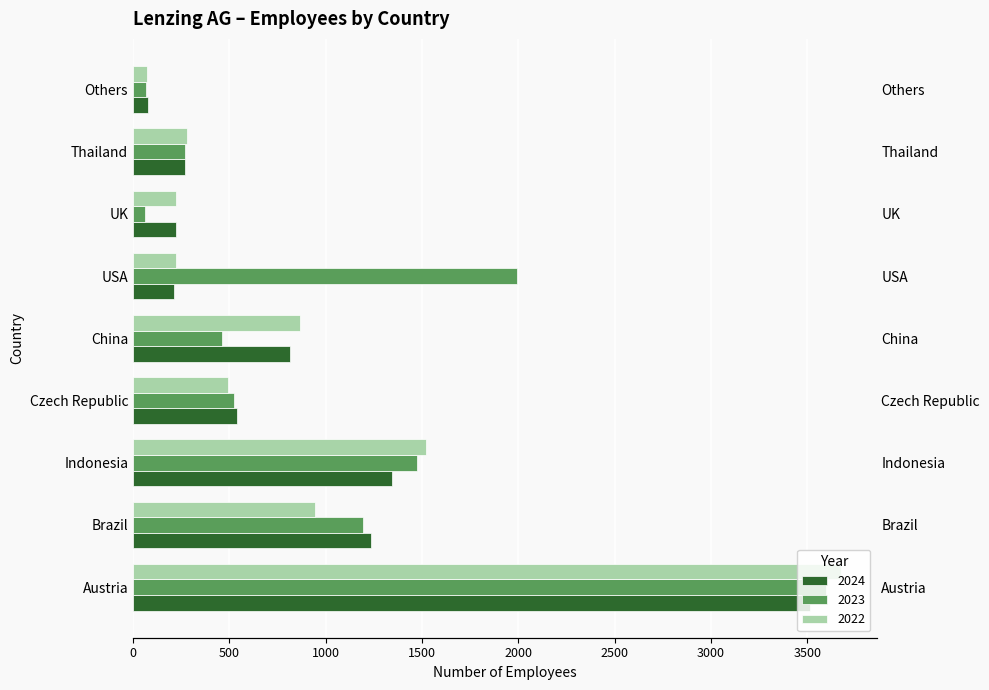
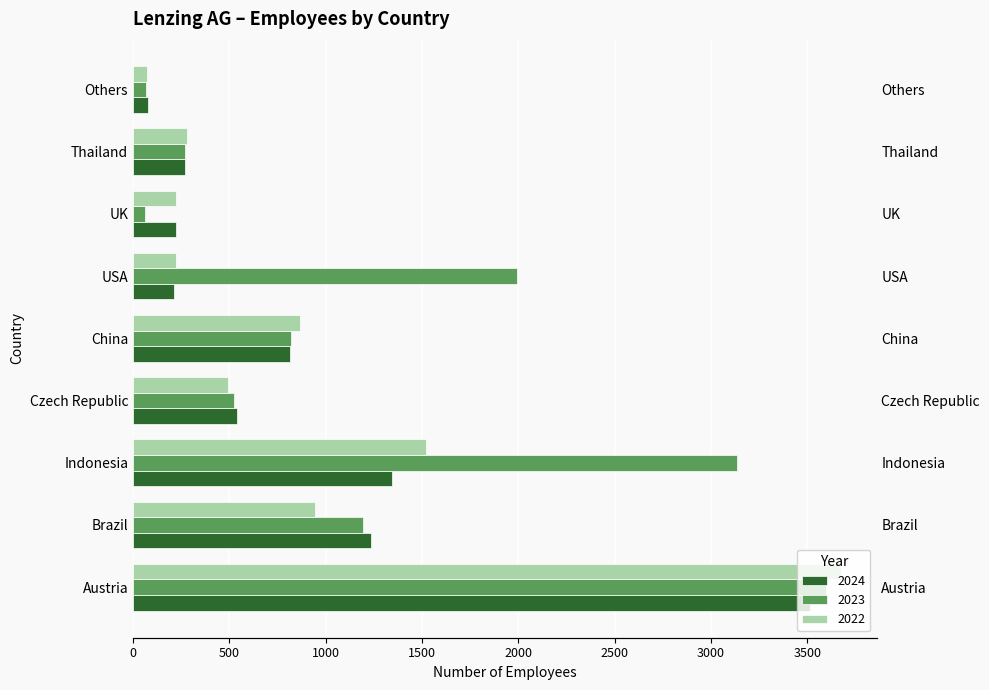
2023, China: 460 -> 820
2023, Indonesia: 1470 -> 3130
